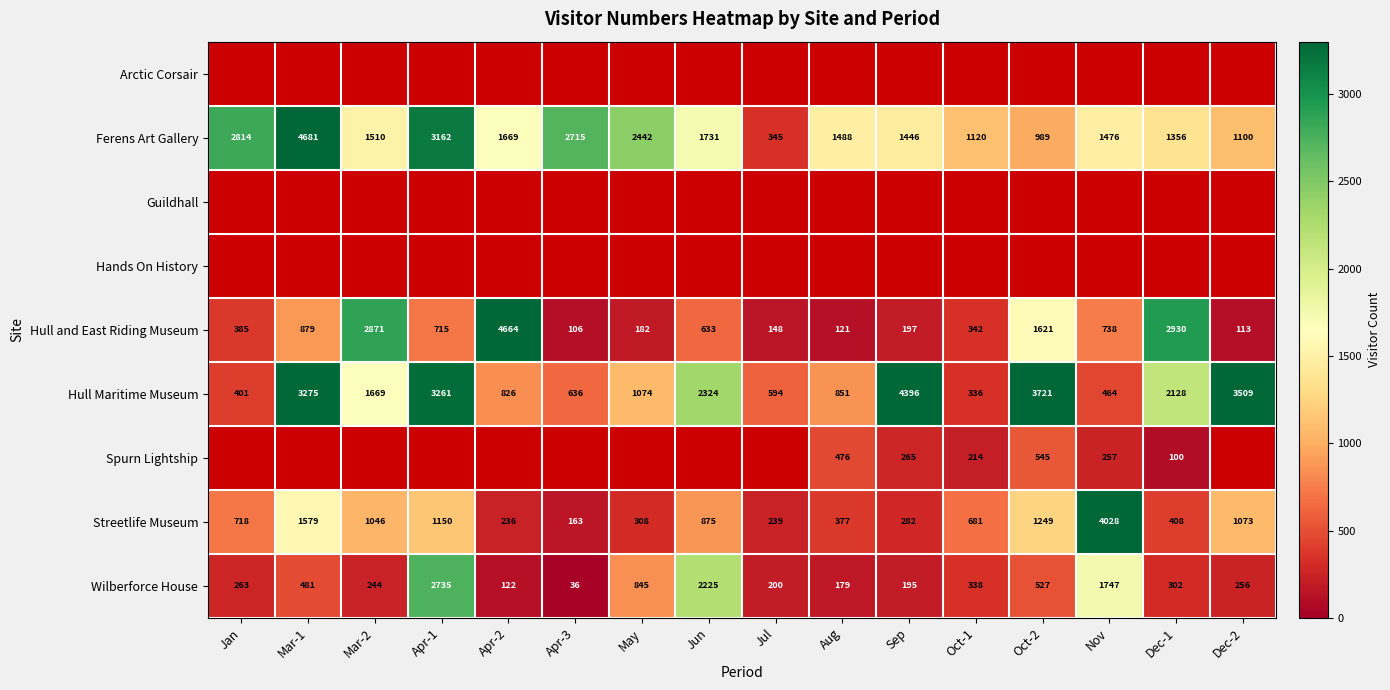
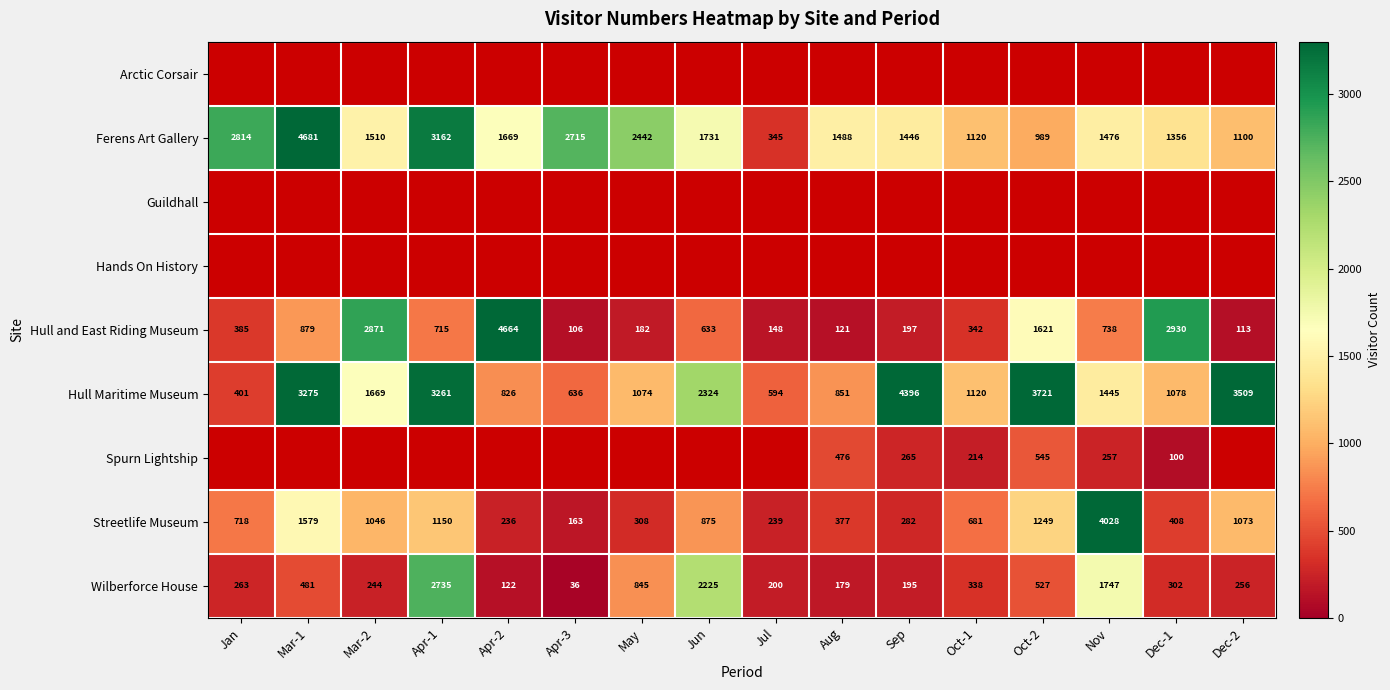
Hull Maritime Museum, Oct-1: 336 -> 1120
Hull Maritime Museum, Nov: 464 -> 1445
Hull Maritime Museum, Dec-1: 2128 -> 1078
